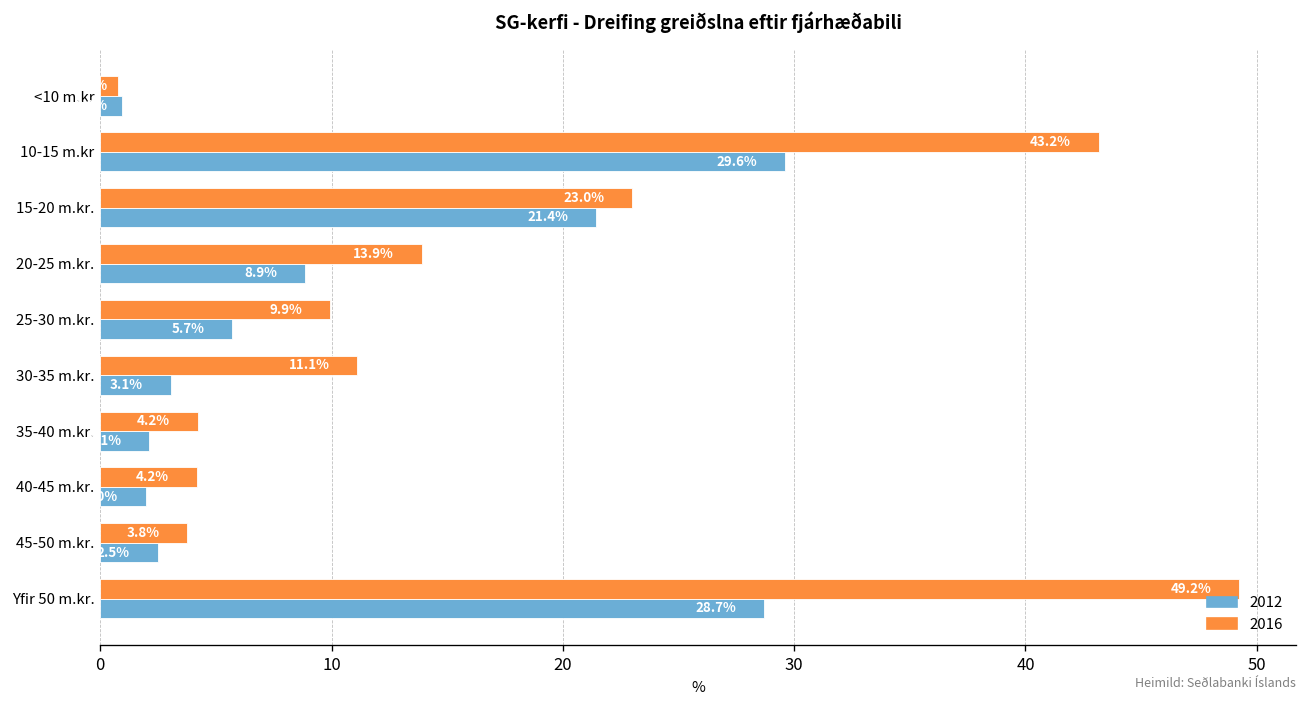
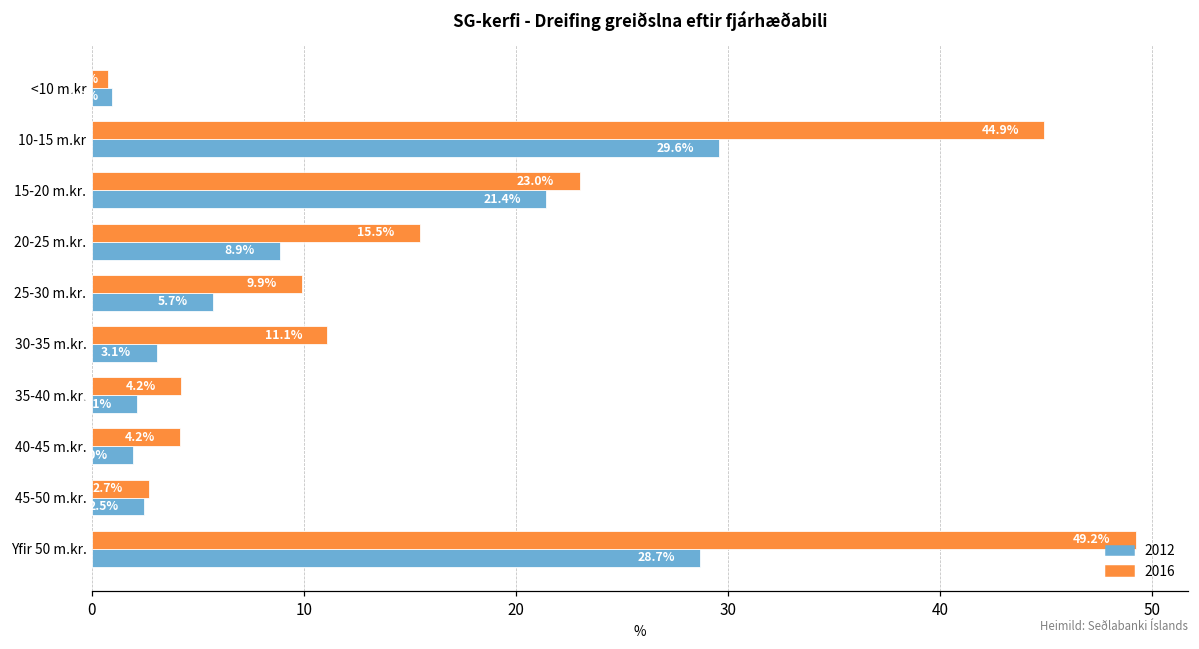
2016, 10-15 m.kr: 43.2% -> 44.9%
2016, 20-25 m.kr.: 13.9% -> 15.5%
2016, 45-50 m.kr.: 3.8% -> 2.7%
